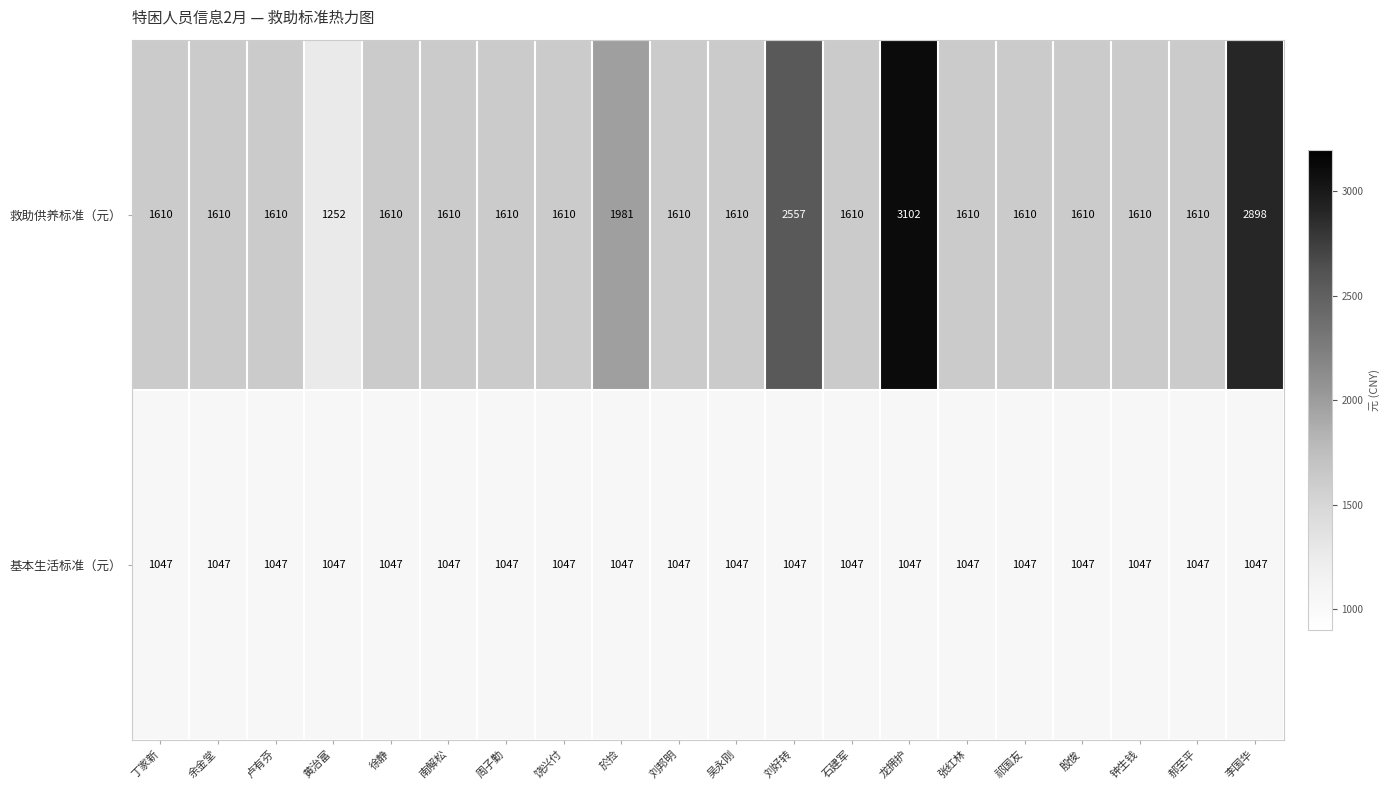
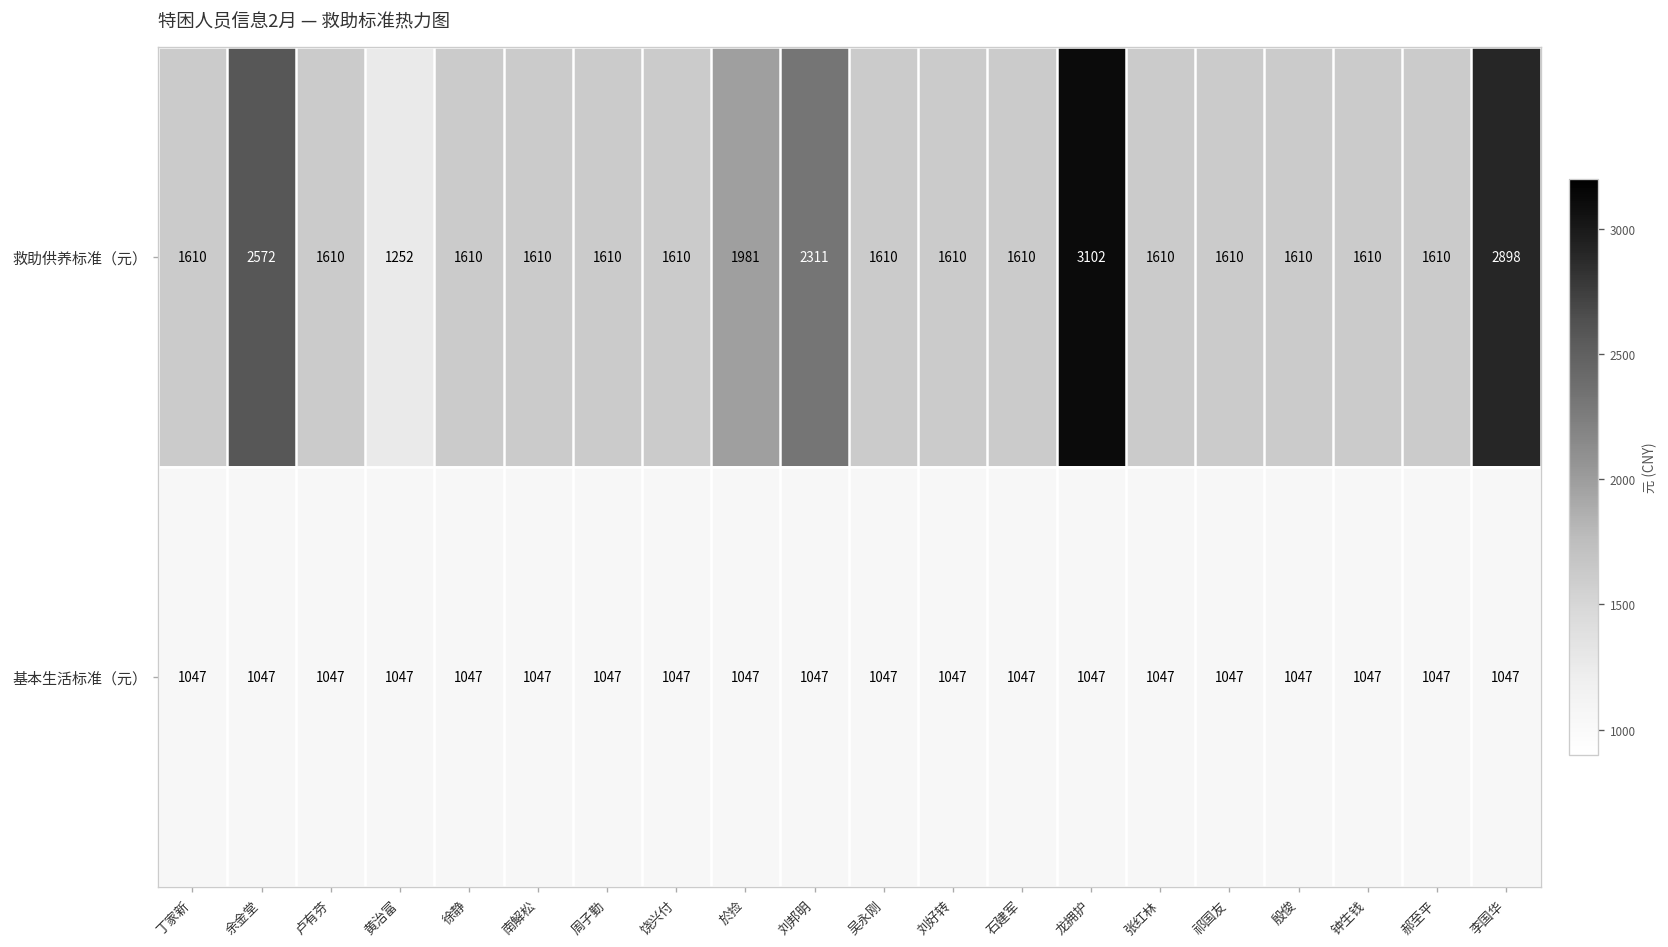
救助供养标准（元）, 余金堂: 1610 -> 2572
救助供养标准（元）, 刘邦明: 1610 -> 2311
救助供养标准（元）, 刘好转: 2557 -> 1610
